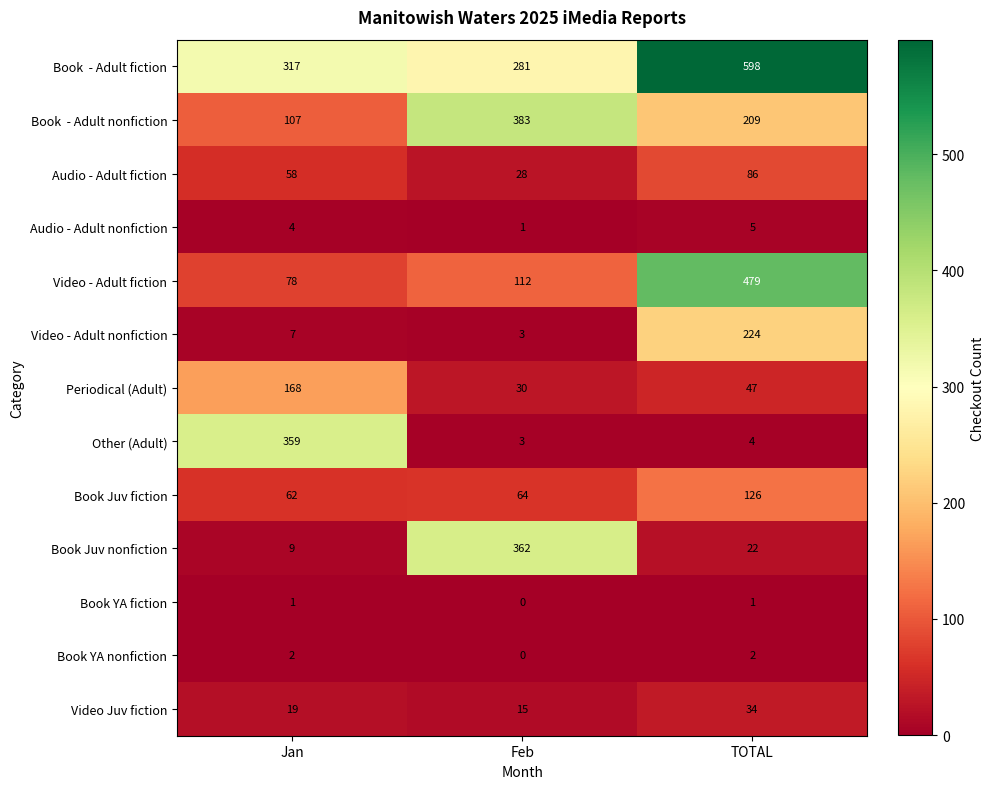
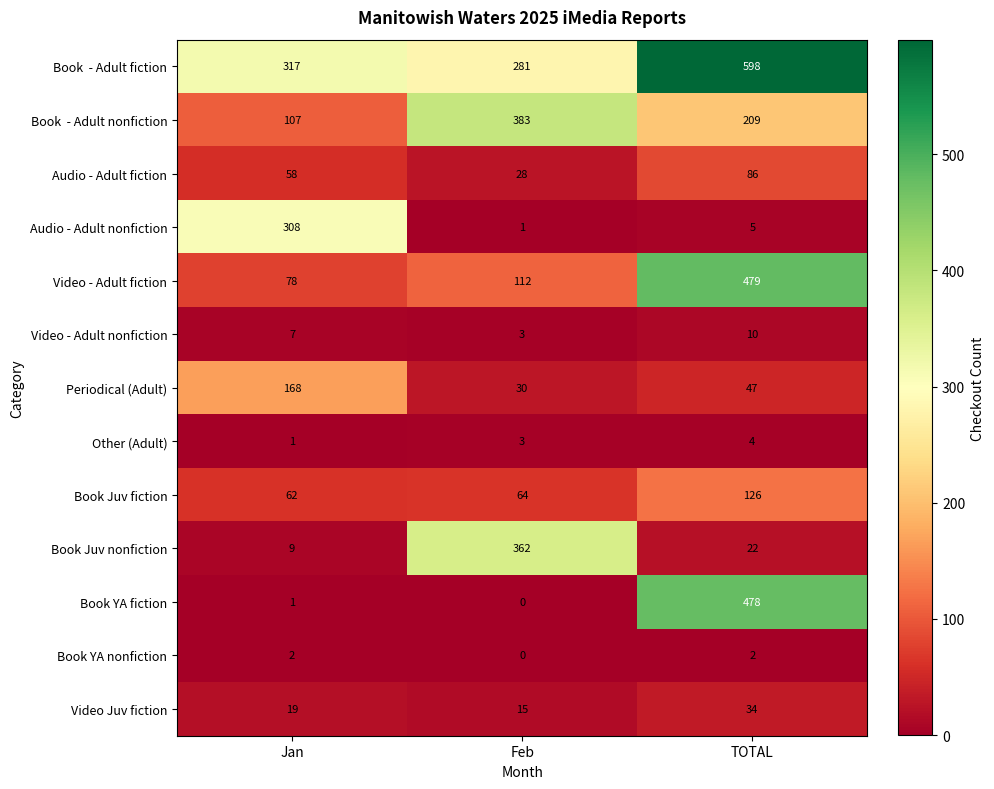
Audio - Adult nonfiction, Jan: 4 -> 308
Video - Adult nonfiction, TOTAL: 224 -> 10
Other (Adult), Jan: 359 -> 1
Book YA fiction, TOTAL: 1 -> 478
